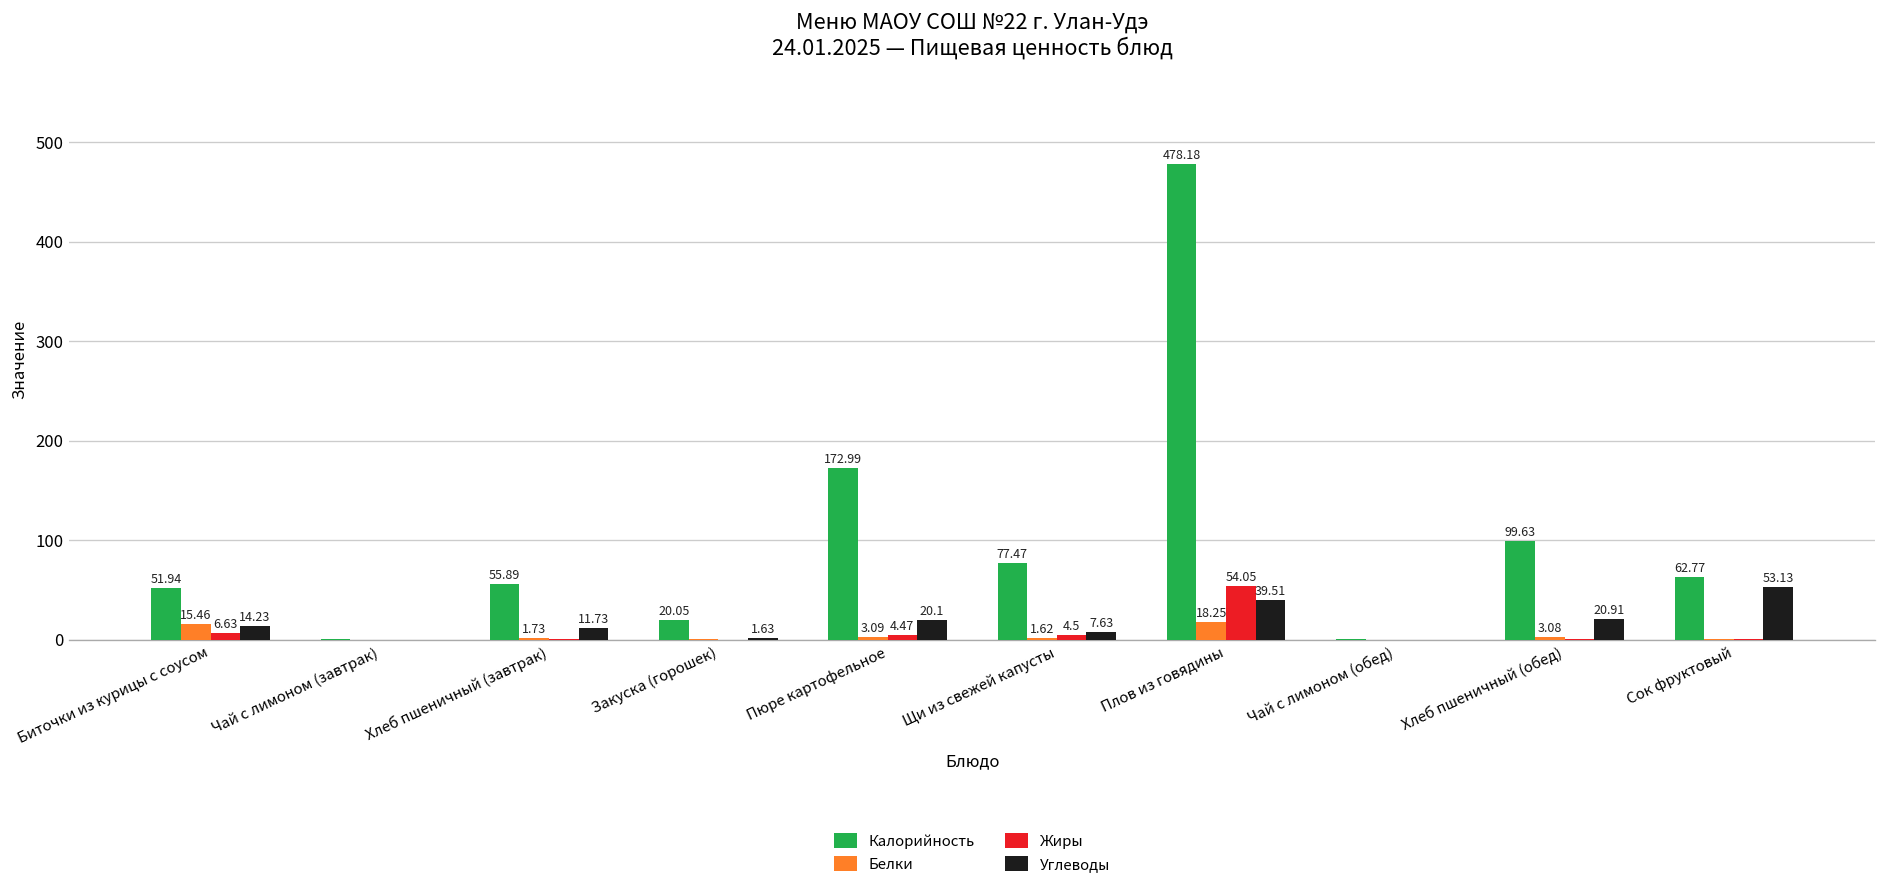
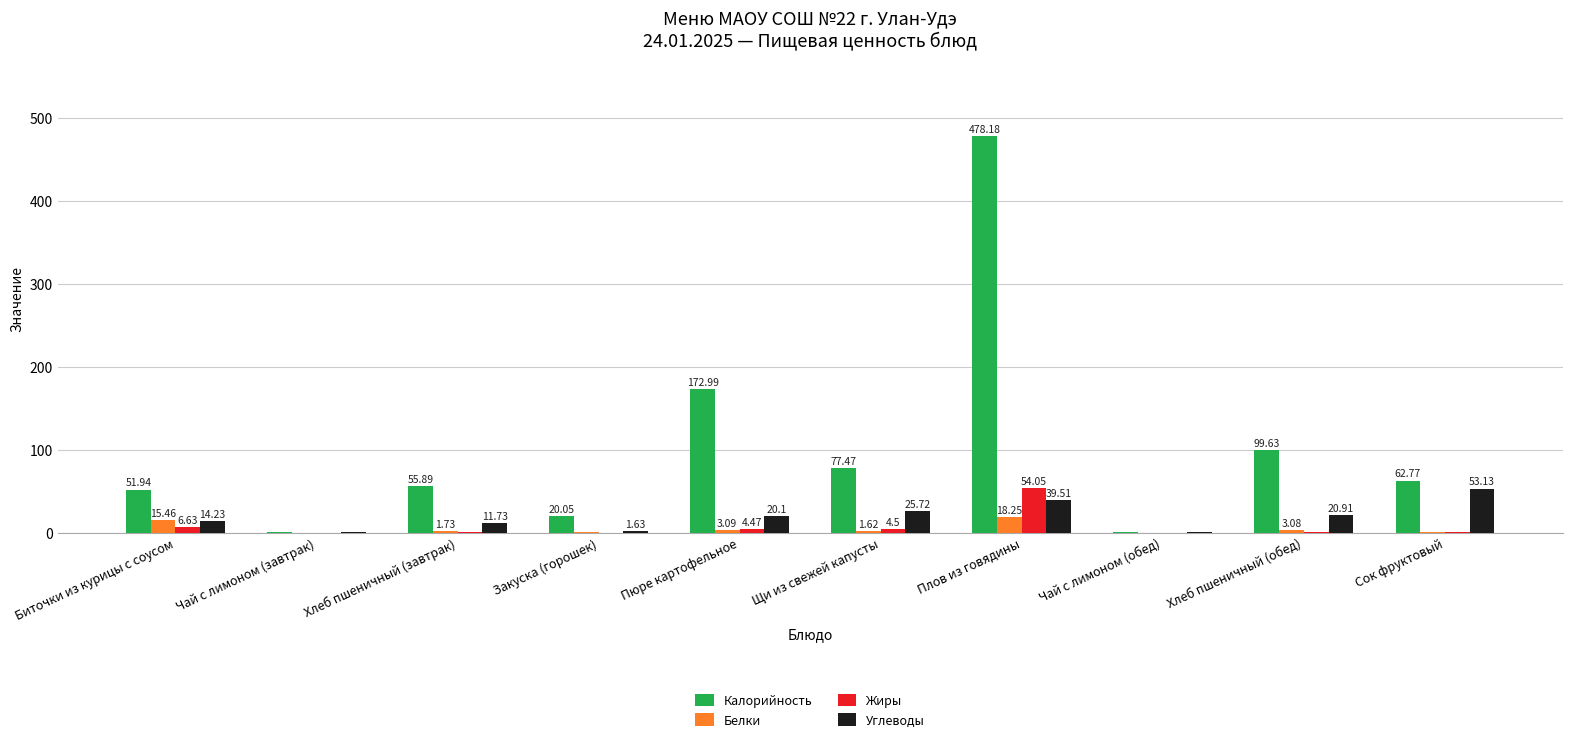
Углеводы, Щи из свежей капусты: 7.63 -> 25.72
